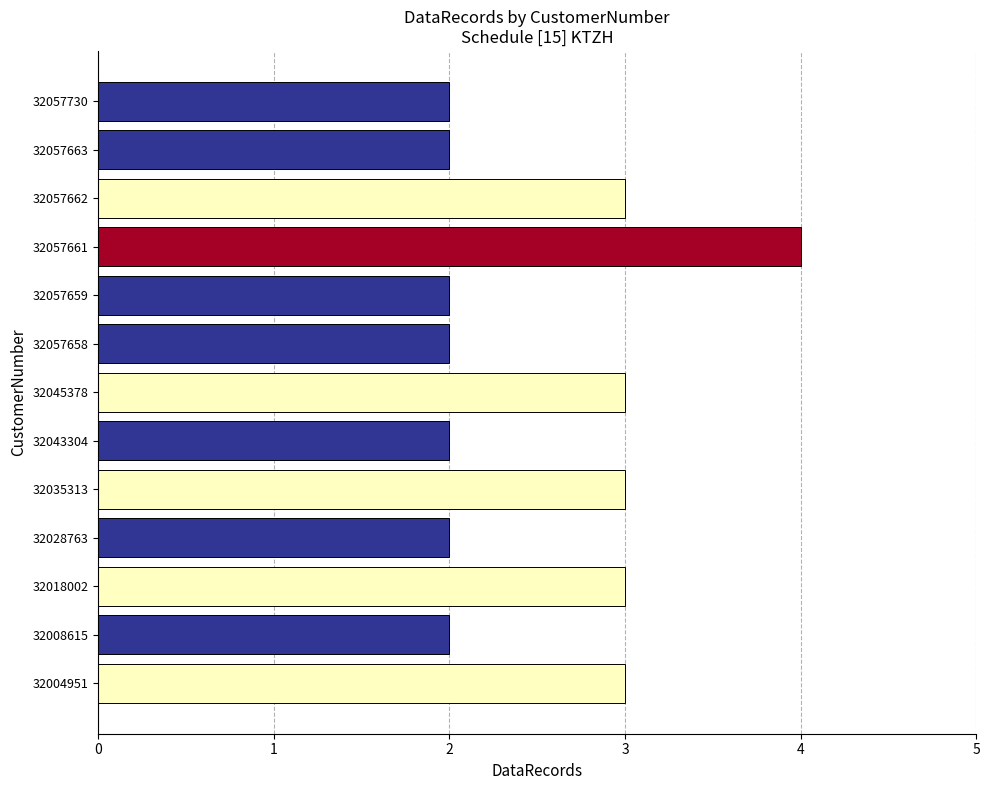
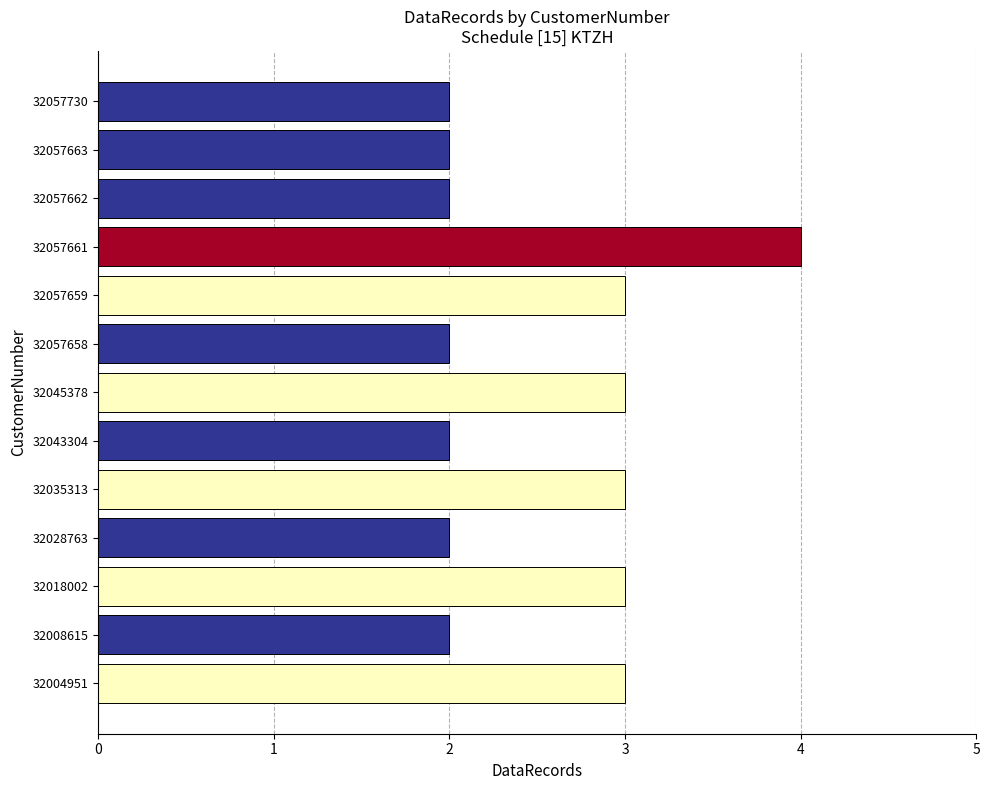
32057662: 3 -> 2
32057659: 2 -> 3
